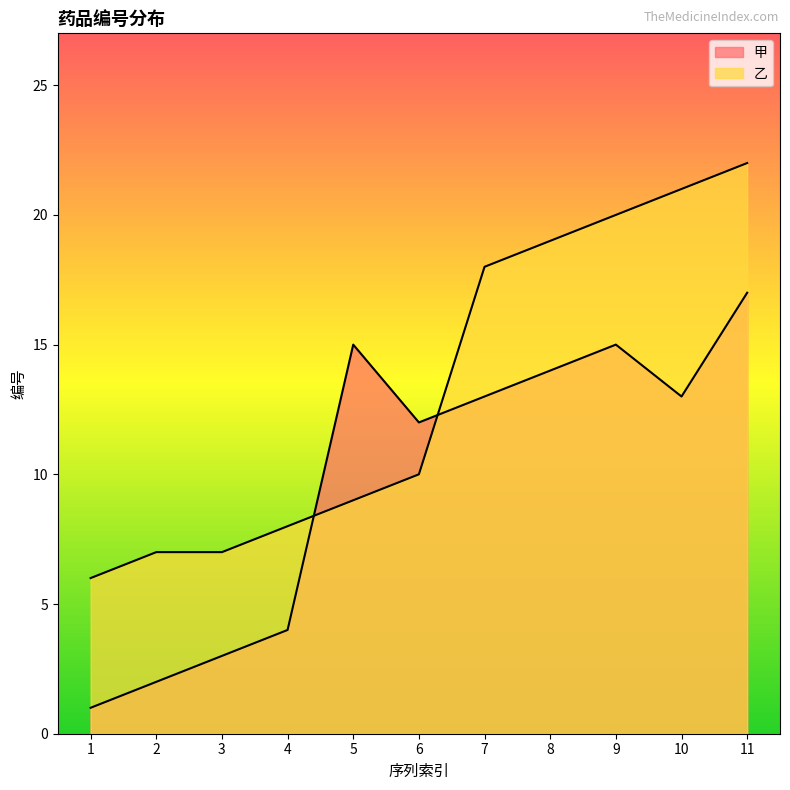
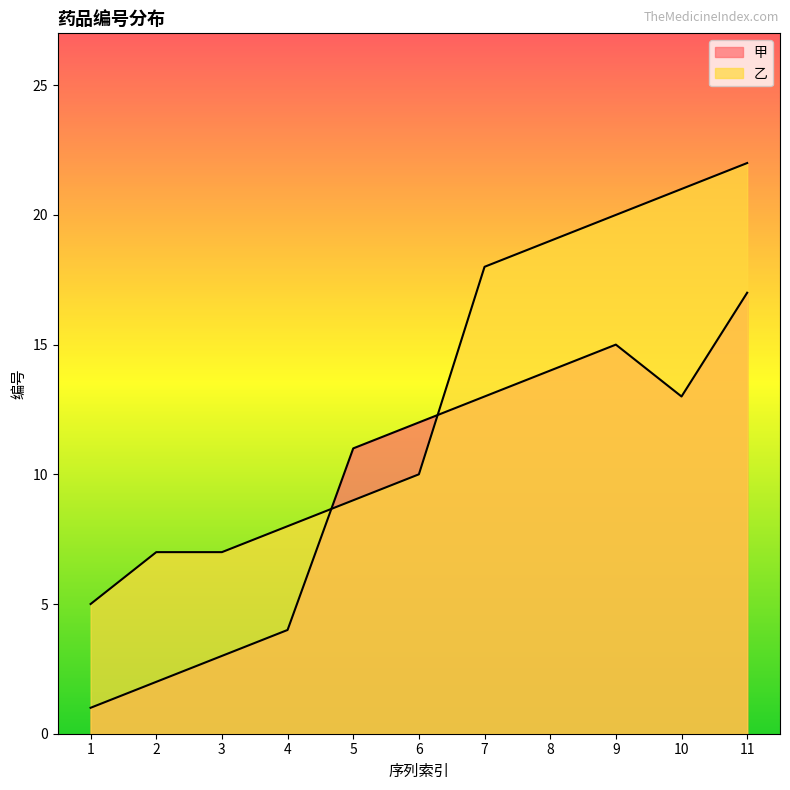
乙, 1: 6 -> 5
甲, 5: 15 -> 11
